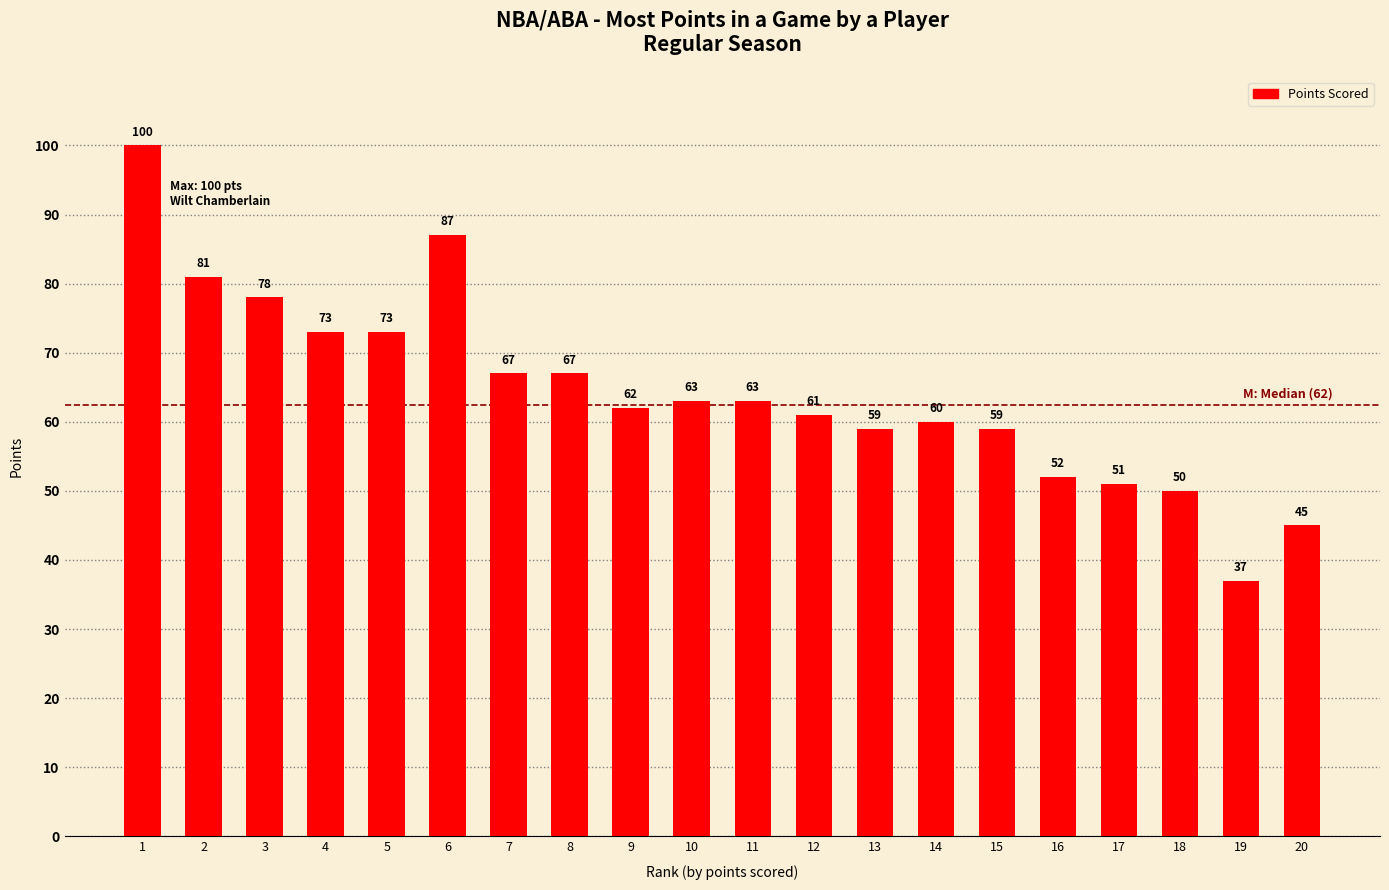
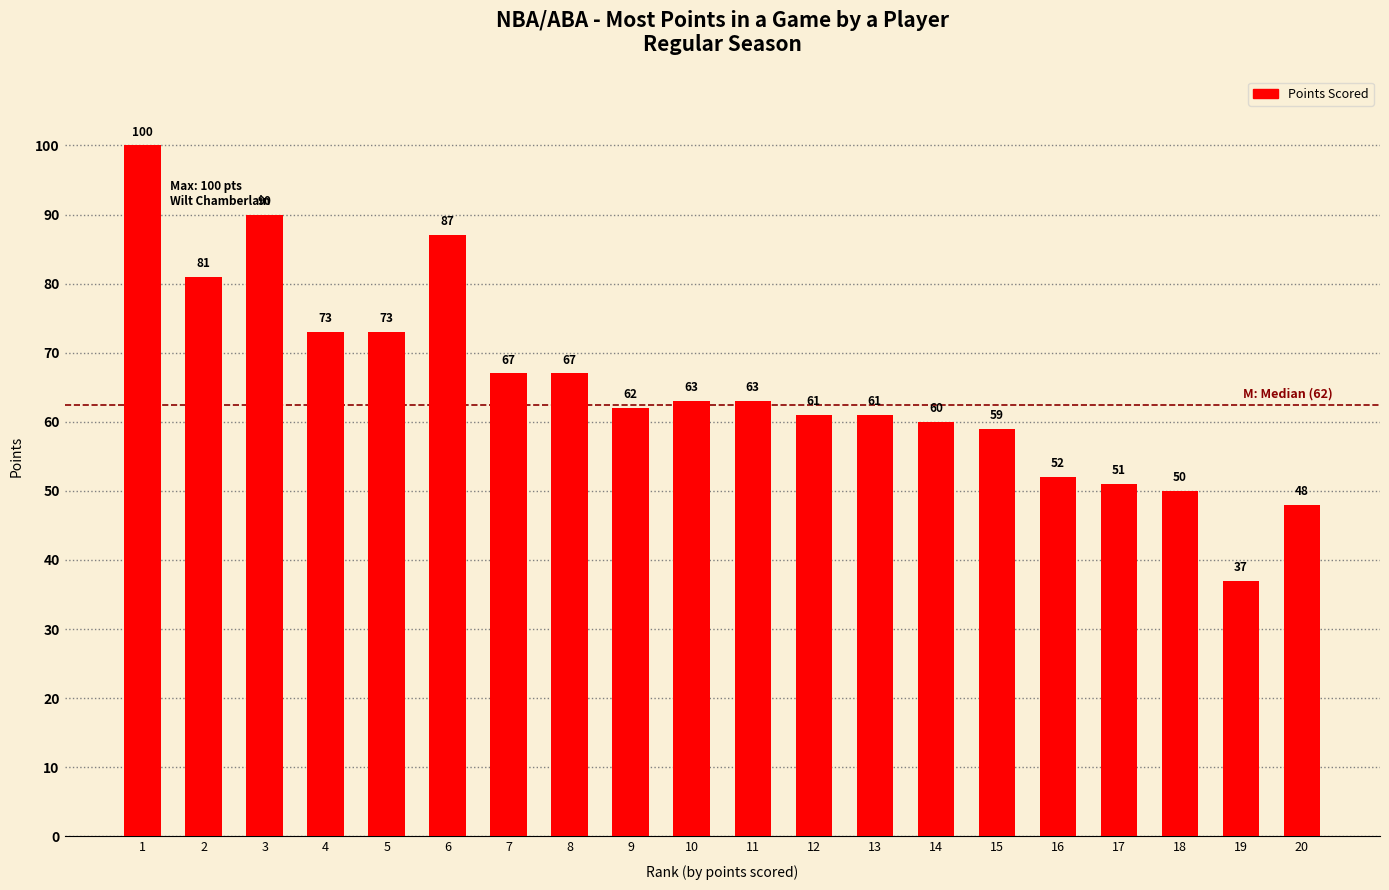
3: 78 -> 90
13: 59 -> 61
20: 45 -> 48
